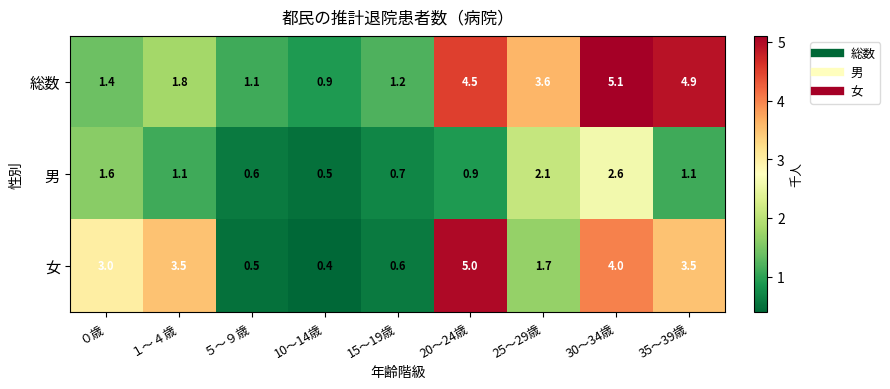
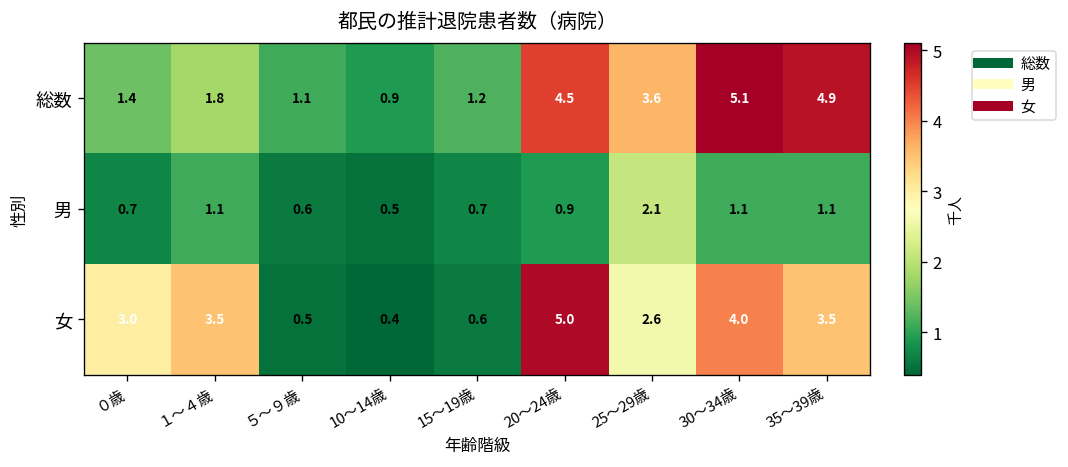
男, ０歳: 1.6 -> 0.7
男, 30～34歳: 2.6 -> 1.1
女, 25～29歳: 1.7 -> 2.6
